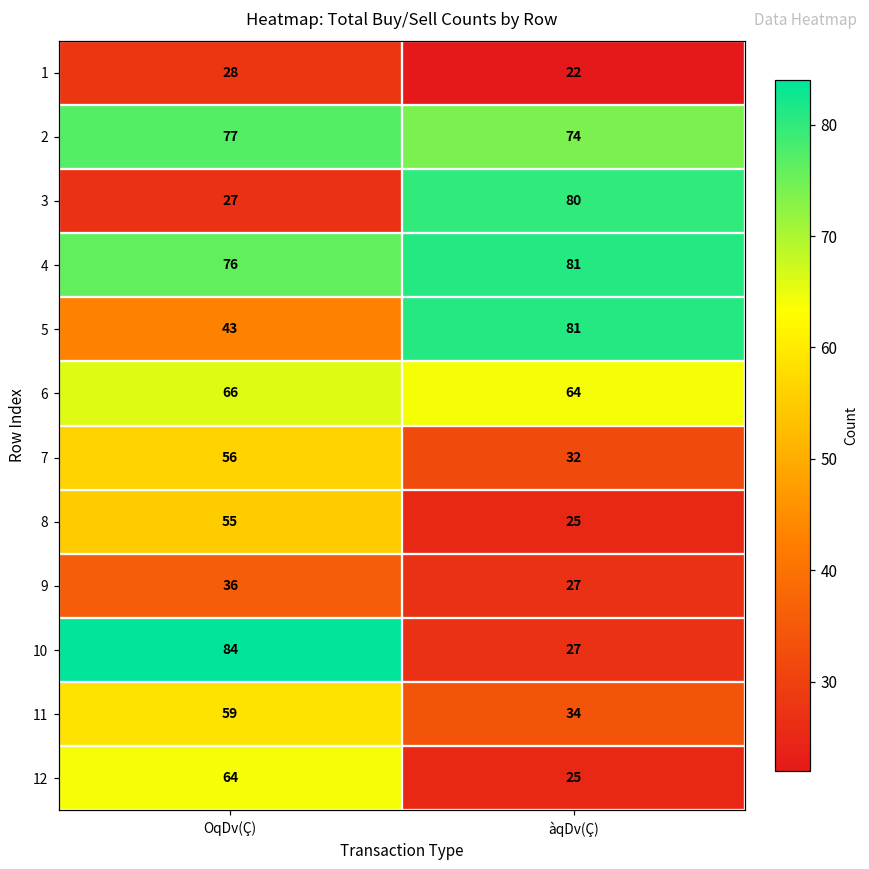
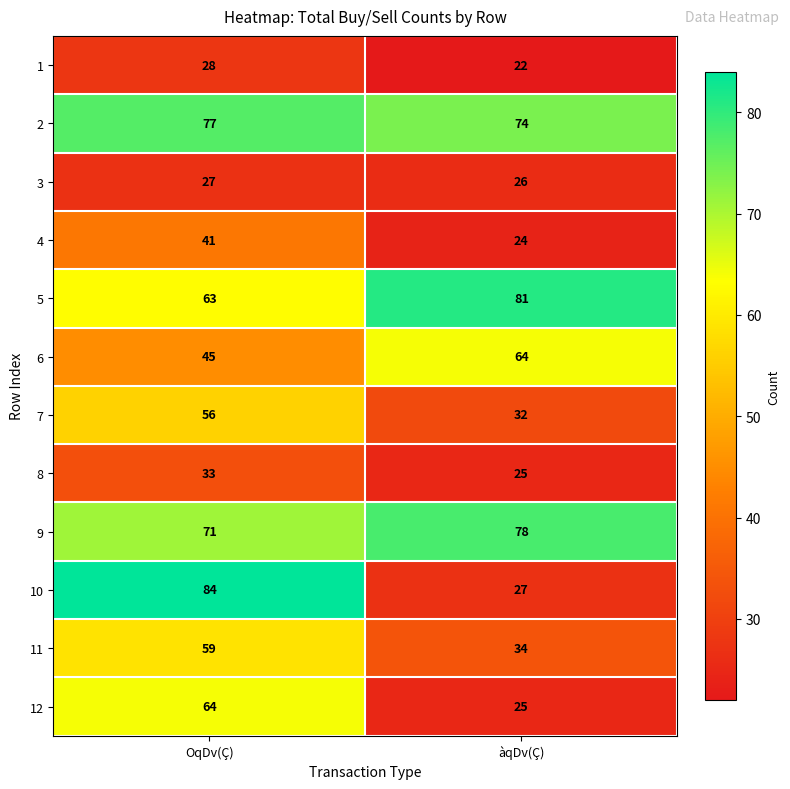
3, àqDv(Ç): 80 -> 26
4, OqDv(Ç): 76 -> 41
4, àqDv(Ç): 81 -> 24
5, OqDv(Ç): 43 -> 63
6, OqDv(Ç): 66 -> 45
8, OqDv(Ç): 55 -> 33
9, OqDv(Ç): 36 -> 71
9, àqDv(Ç): 27 -> 78
